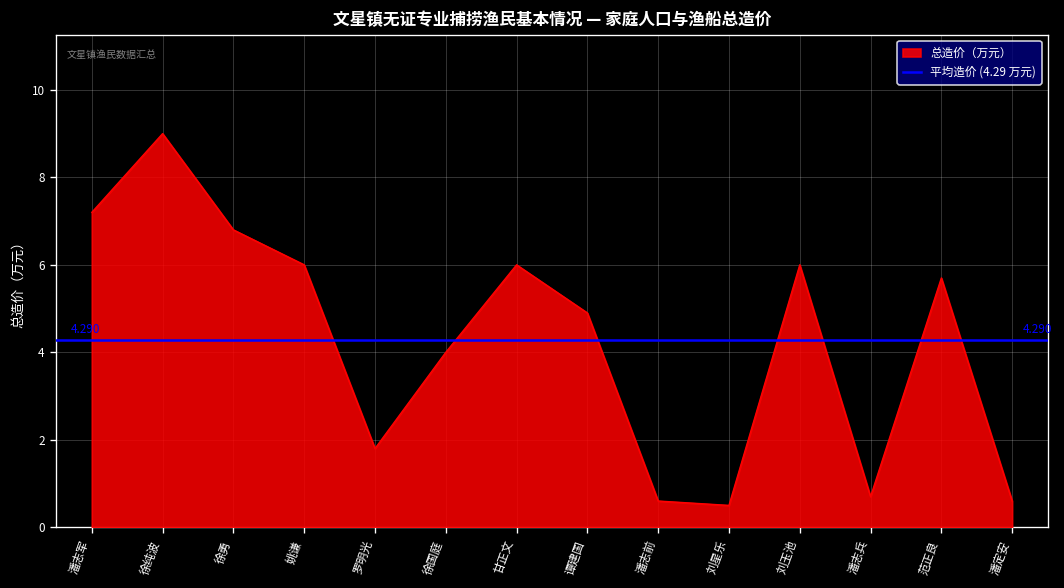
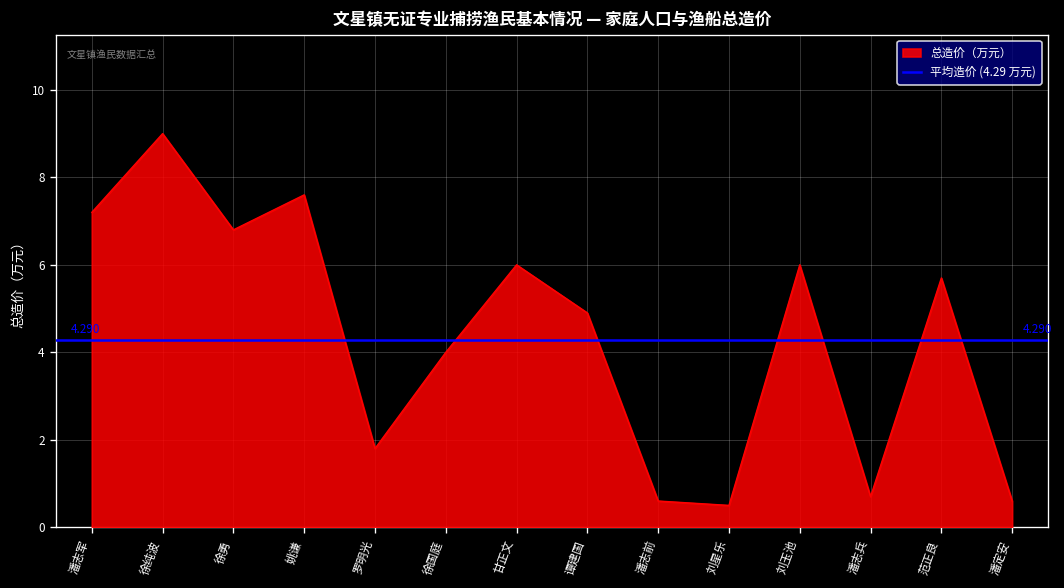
姚谦: 6.0 -> 7.6
